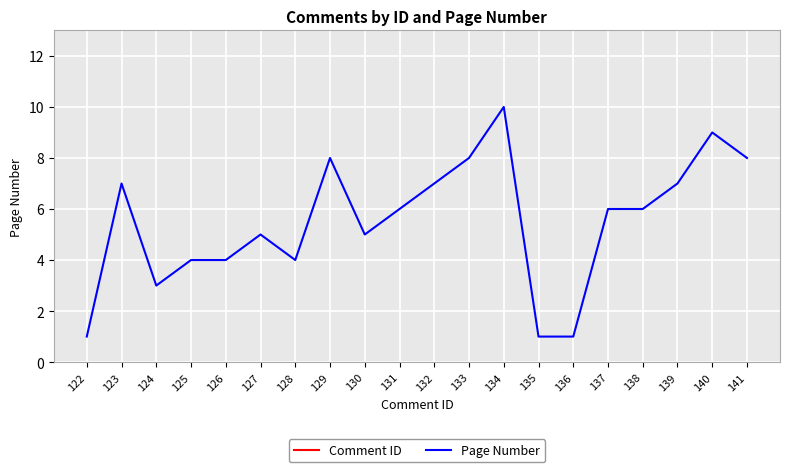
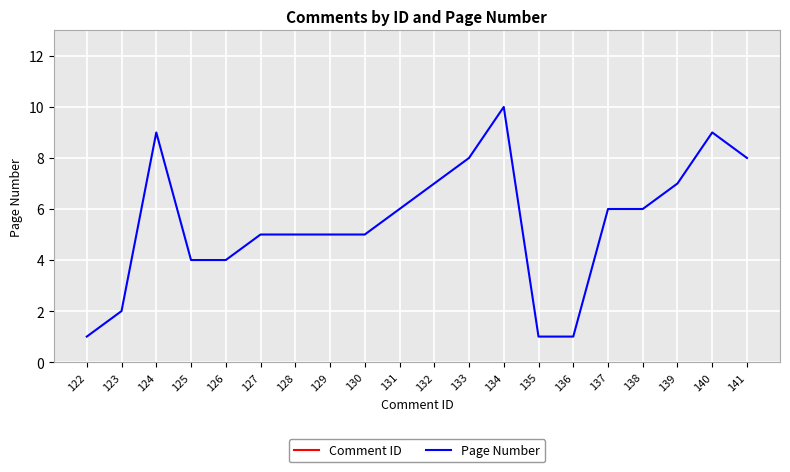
Page Number, 123: 7 -> 2
Page Number, 124: 3 -> 9
Page Number, 128: 4 -> 5
Page Number, 129: 8 -> 5
